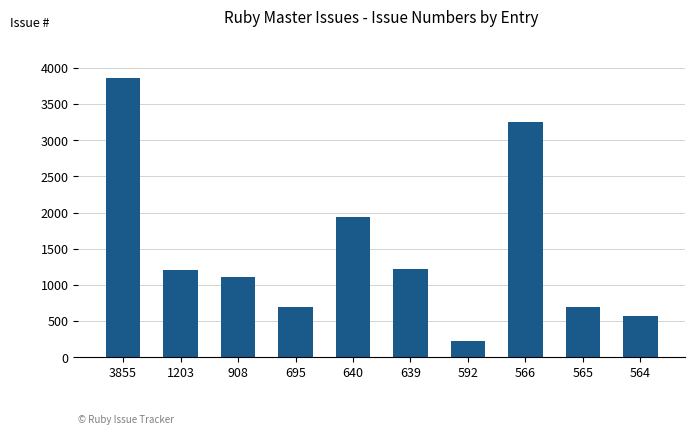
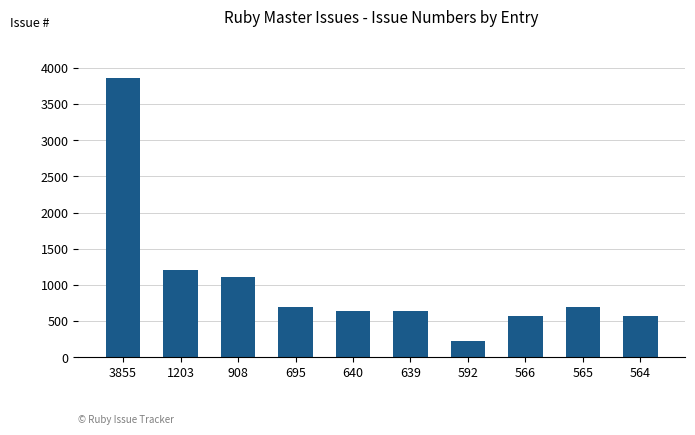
640: 1900 -> 600
639: 1200 -> 600
566: 3300 -> 600
